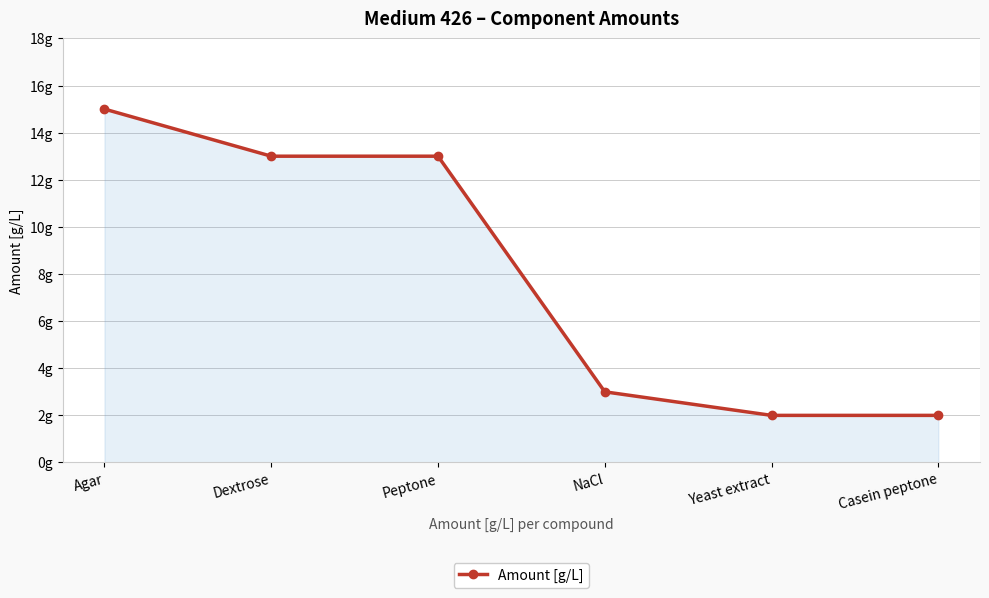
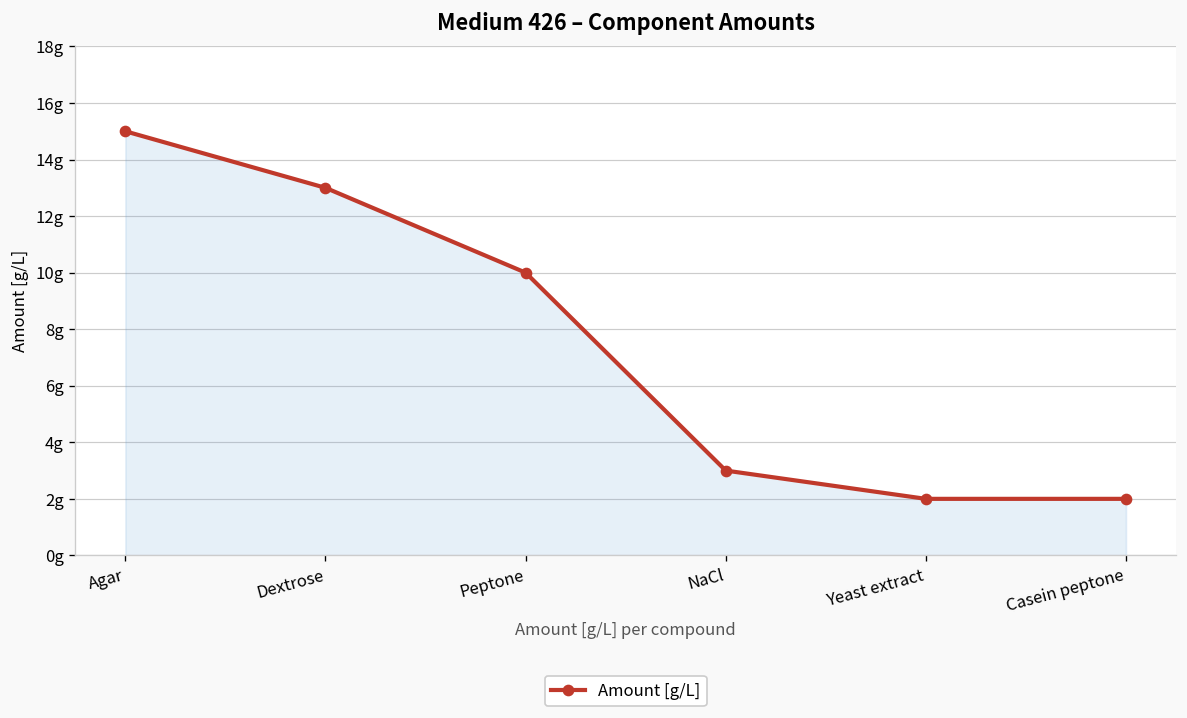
Peptone: 13g -> 10g
